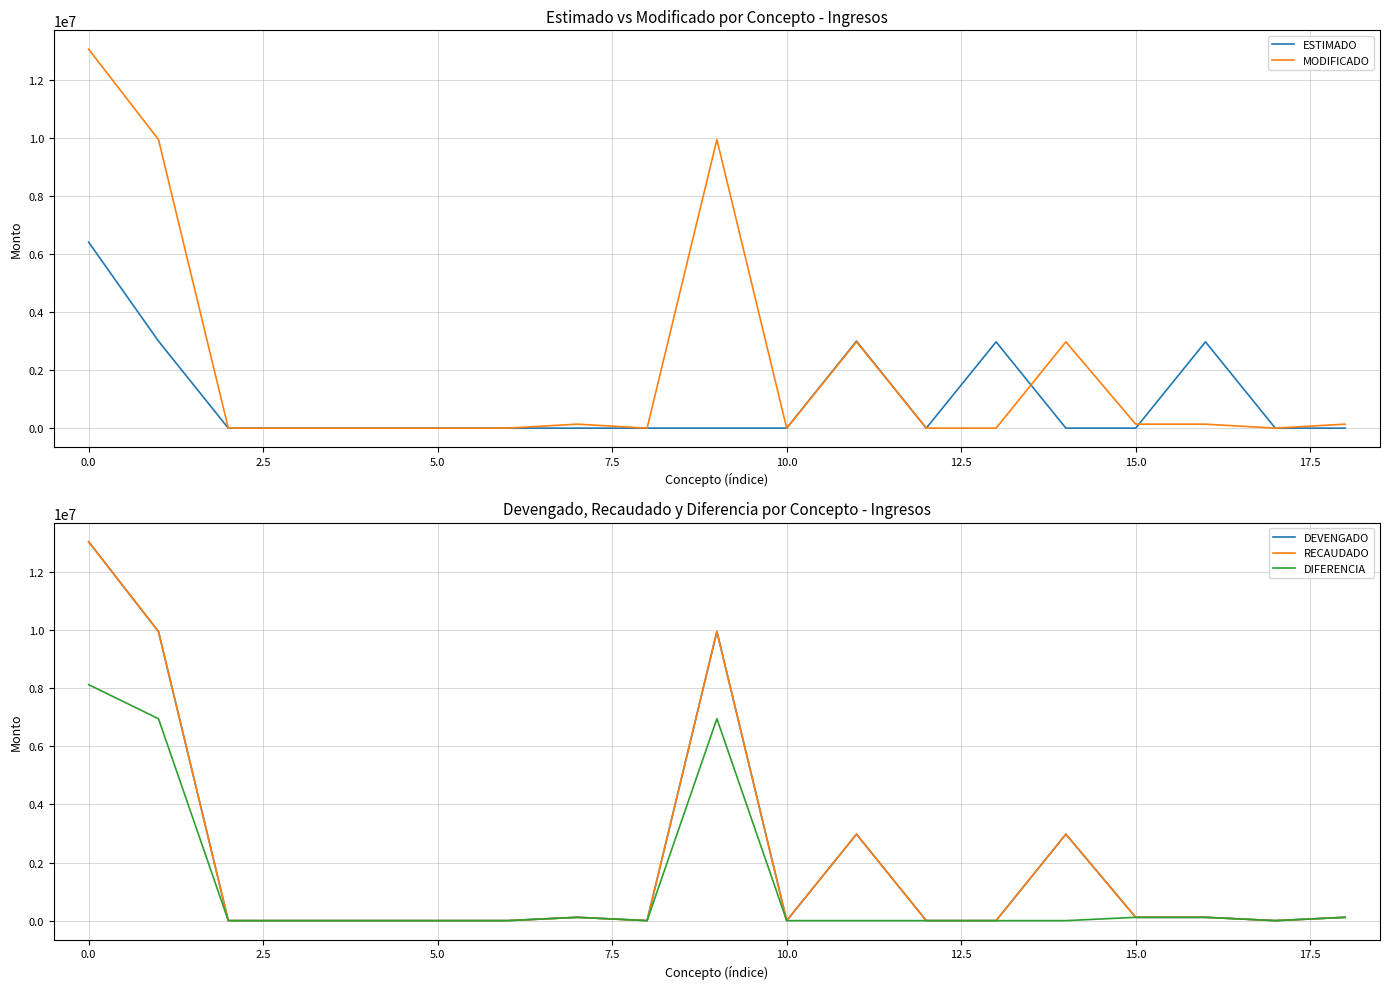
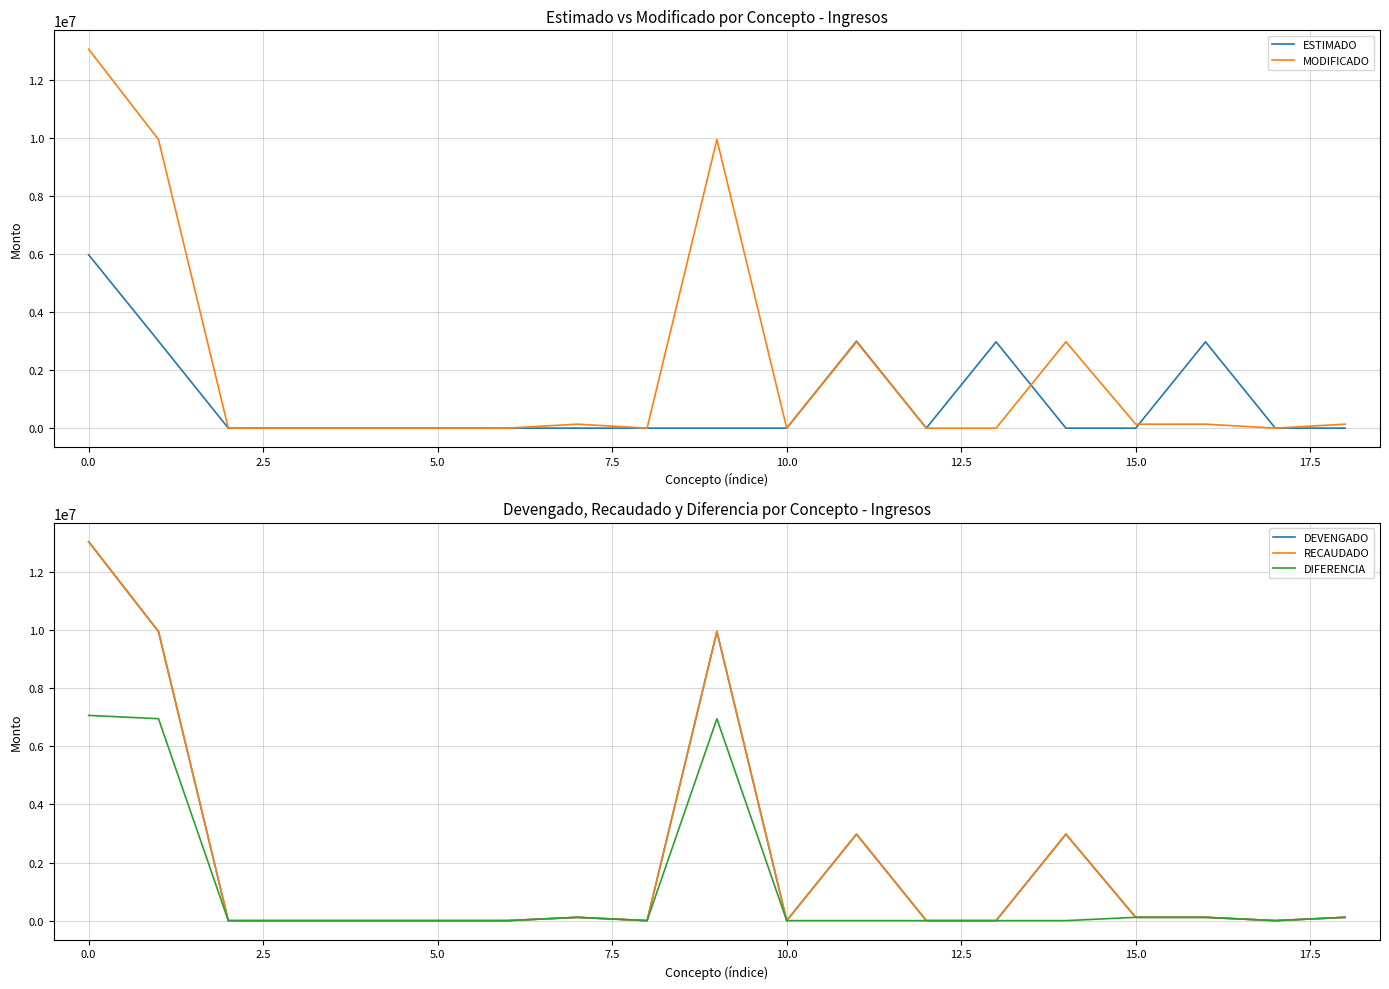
Estimado vs Modificado por Concepto - Ingresos, ESTIMADO, 0.0: 6400000 -> 6000000
Devengado, Recaudado y Diferencia por Concepto - Ingresos, DIFERENCIA, 0.0: 8100000 -> 7100000
